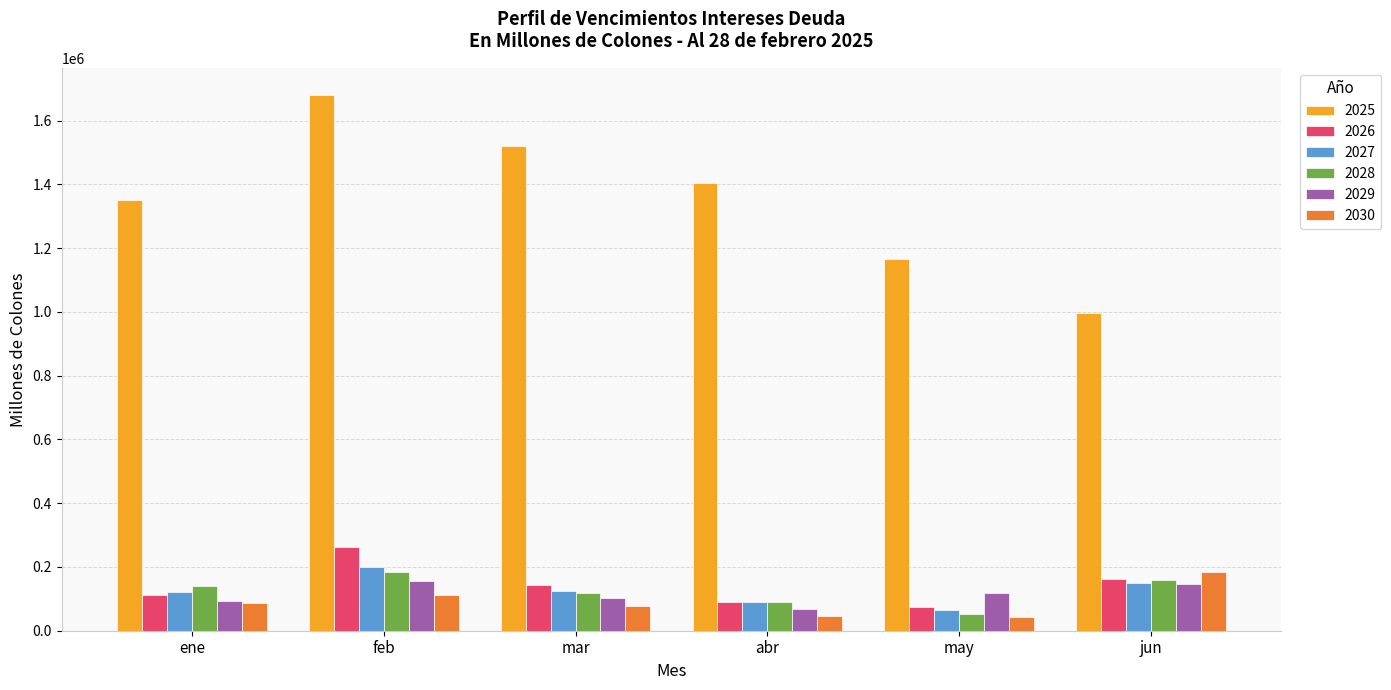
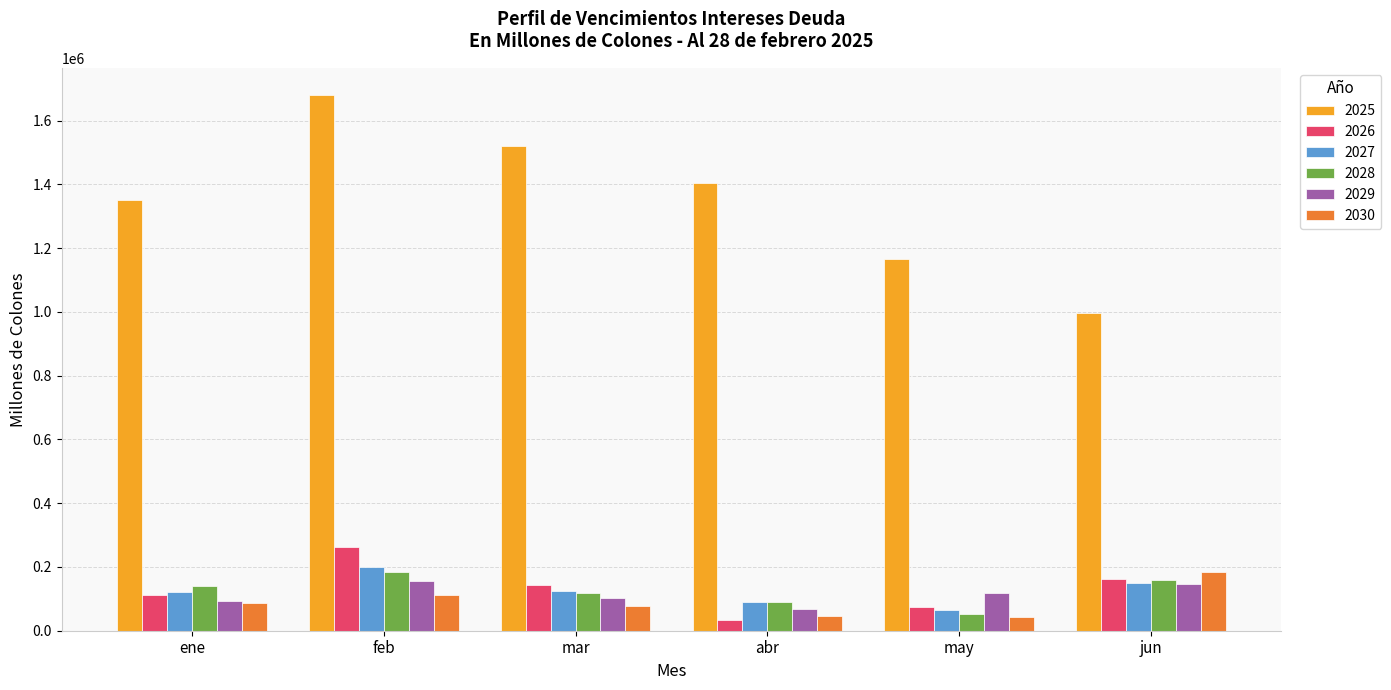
2026, abr: 90000 -> 30000
